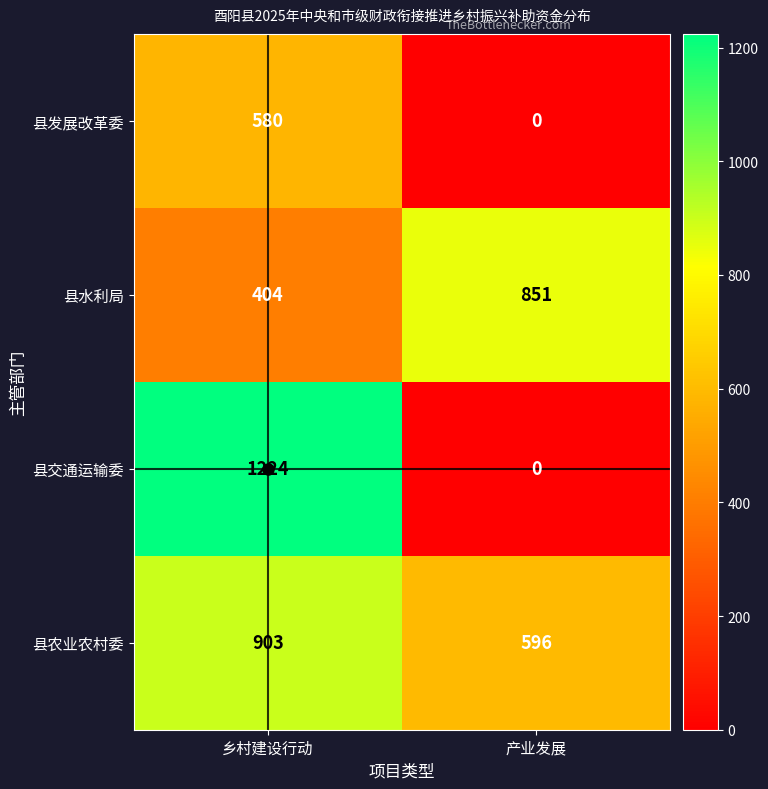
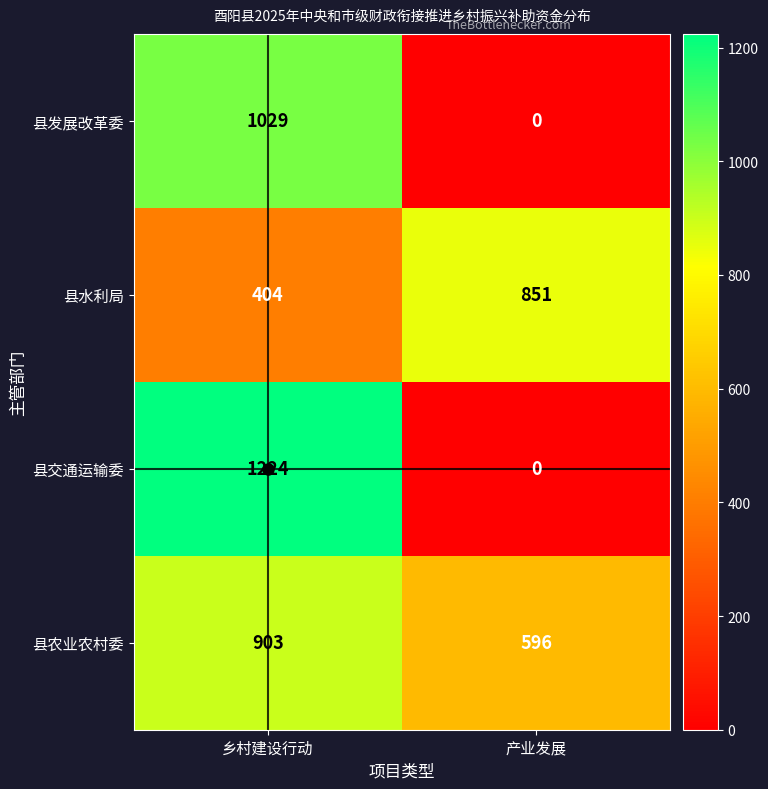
县发展改革委, 乡村建设行动: 580 -> 1029
